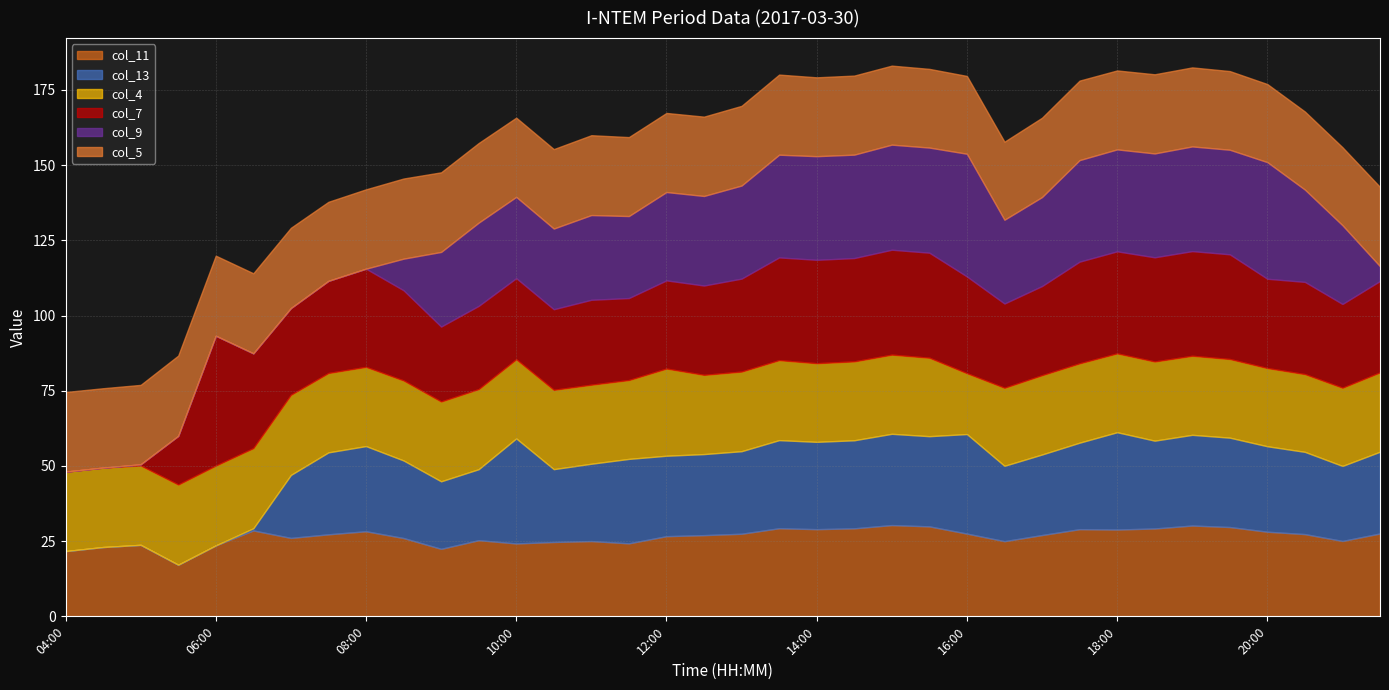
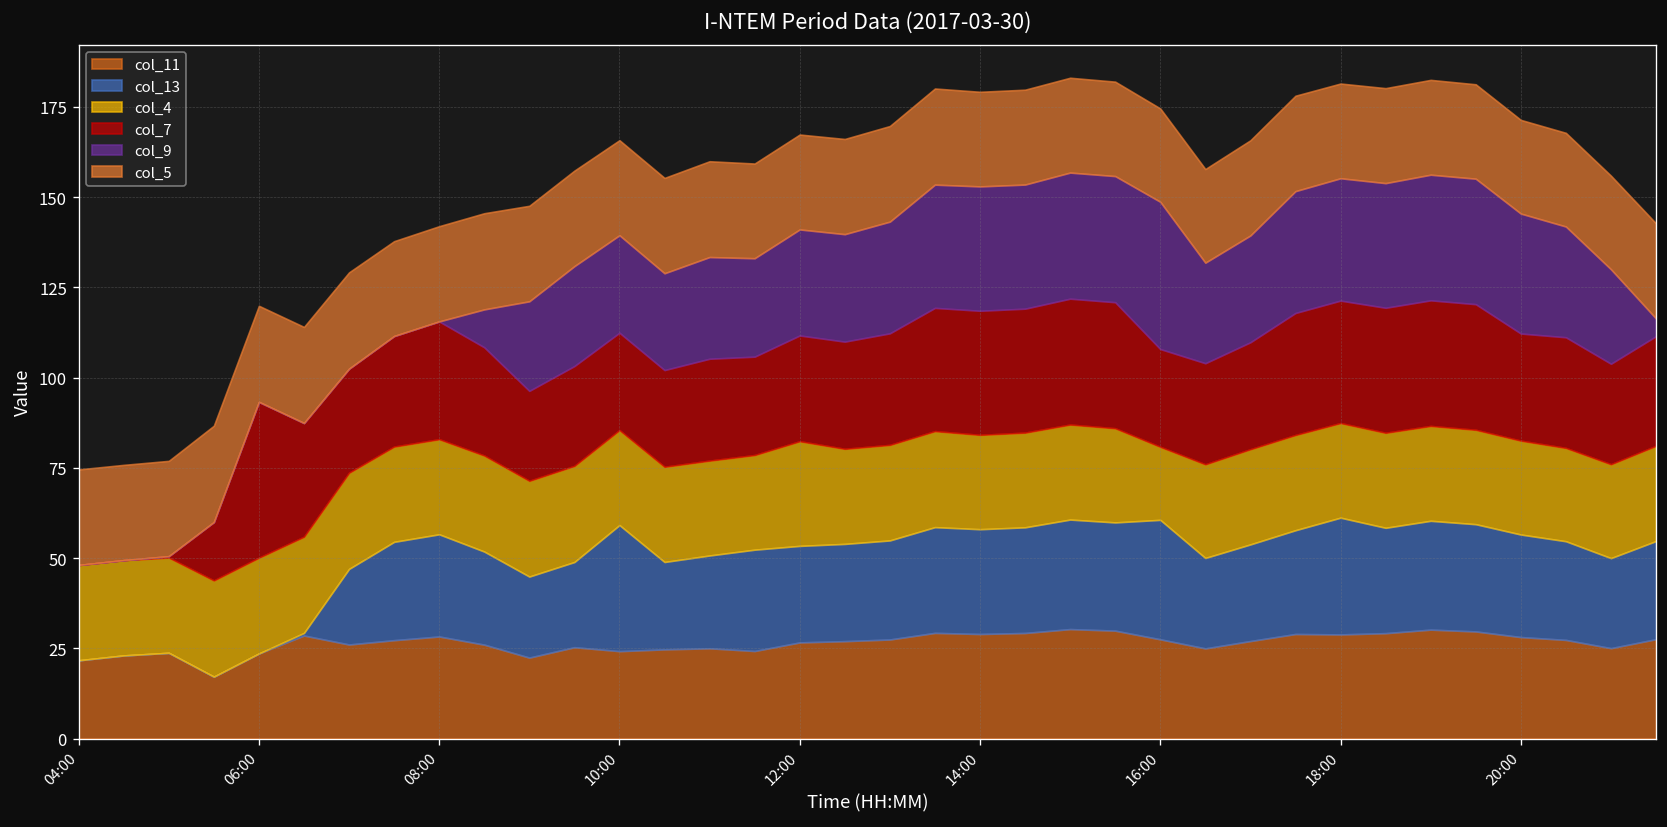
col_7, 16:00: 32 -> 27
col_9, 20:00: 39 -> 33
